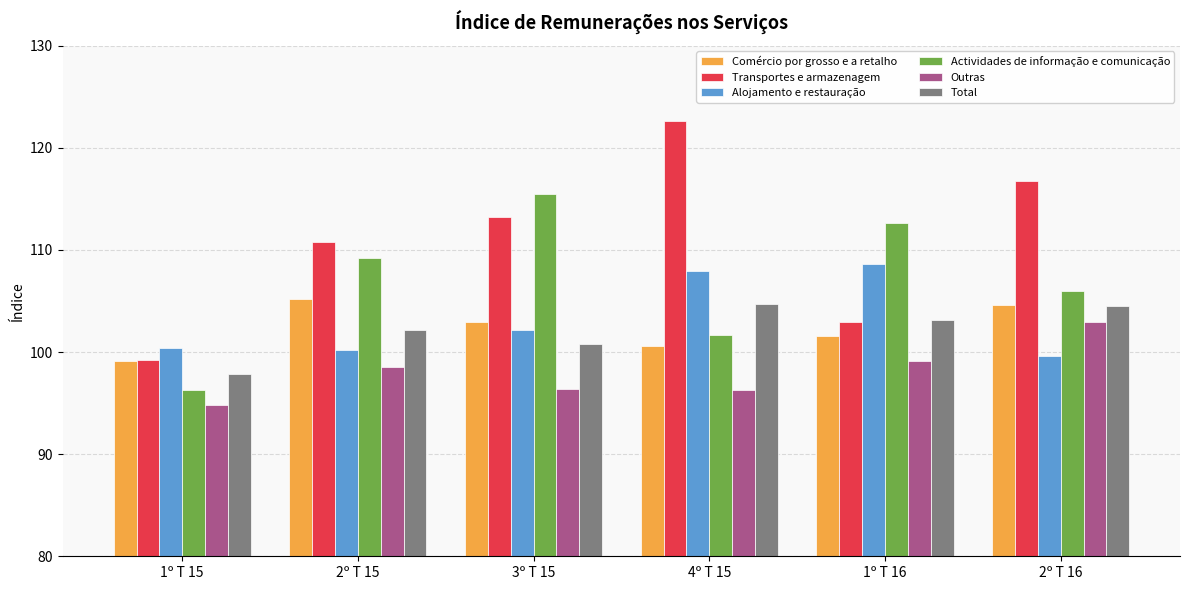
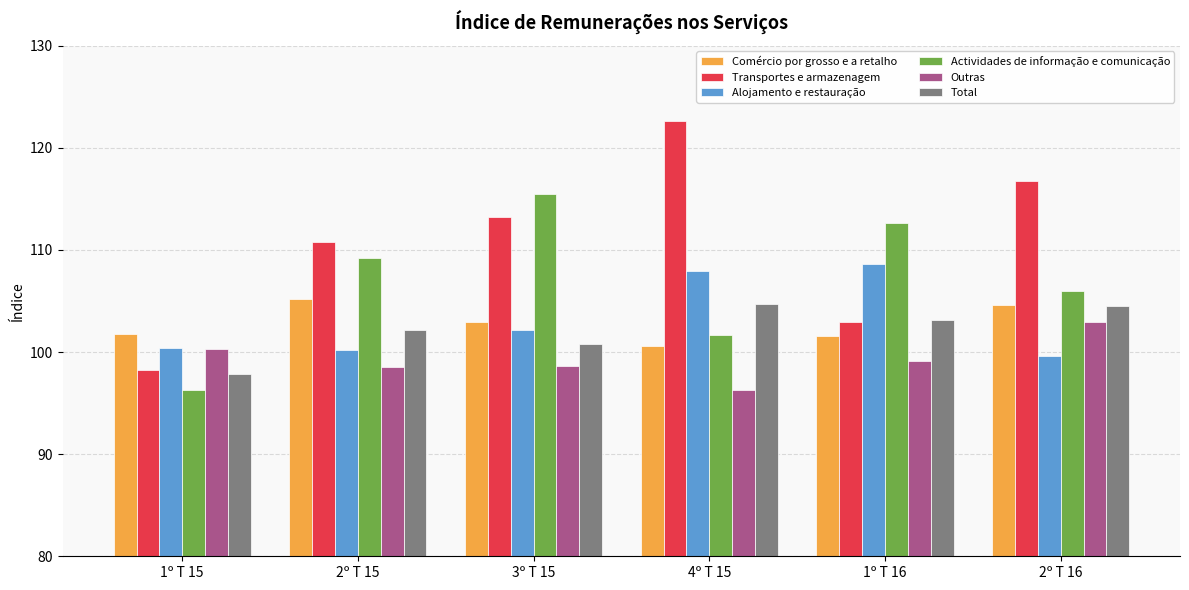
Comércio por grosso e a retalho, 1º T 15: 99.1 -> 101.8
Transportes e armazenagem, 1º T 15: 99.2 -> 98.3
Outras, 1º T 15: 94.8 -> 100.3
Outras, 3º T 15: 96.4 -> 98.6
